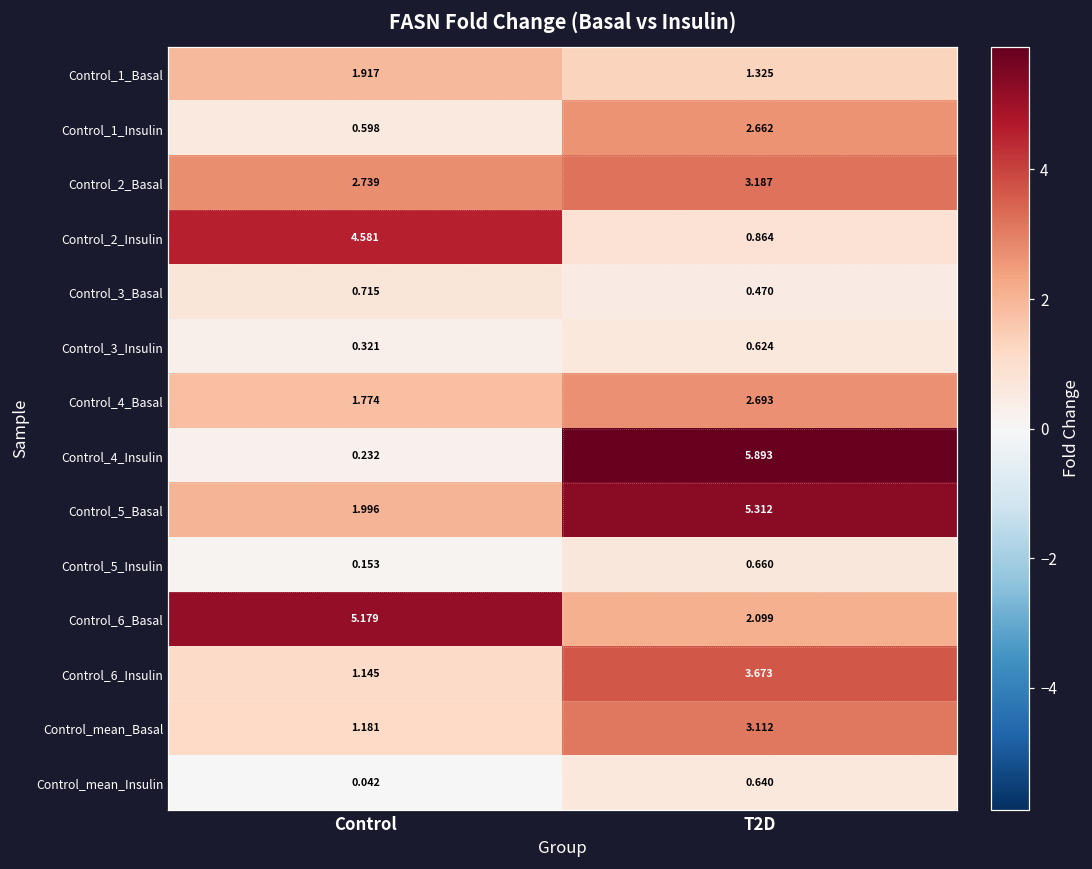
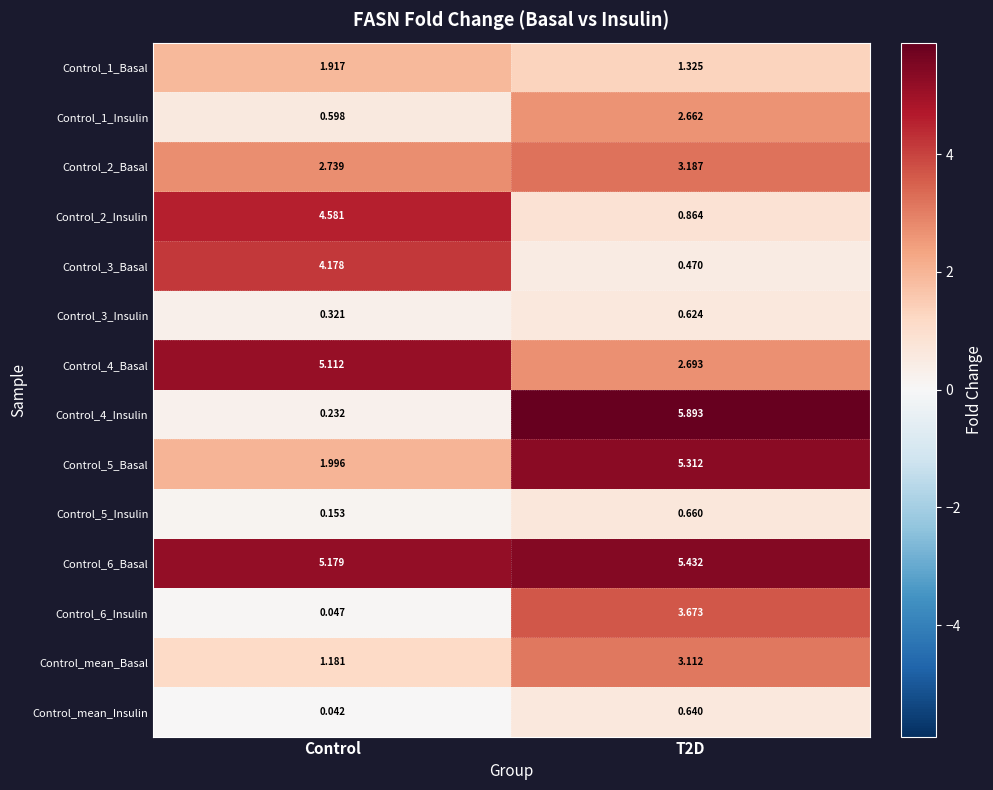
Control_3_Basal, Control: 0.715 -> 4.178
Control_4_Basal, Control: 1.774 -> 5.112
Control_6_Basal, T2D: 2.099 -> 5.432
Control_6_Insulin, Control: 1.145 -> 0.047
